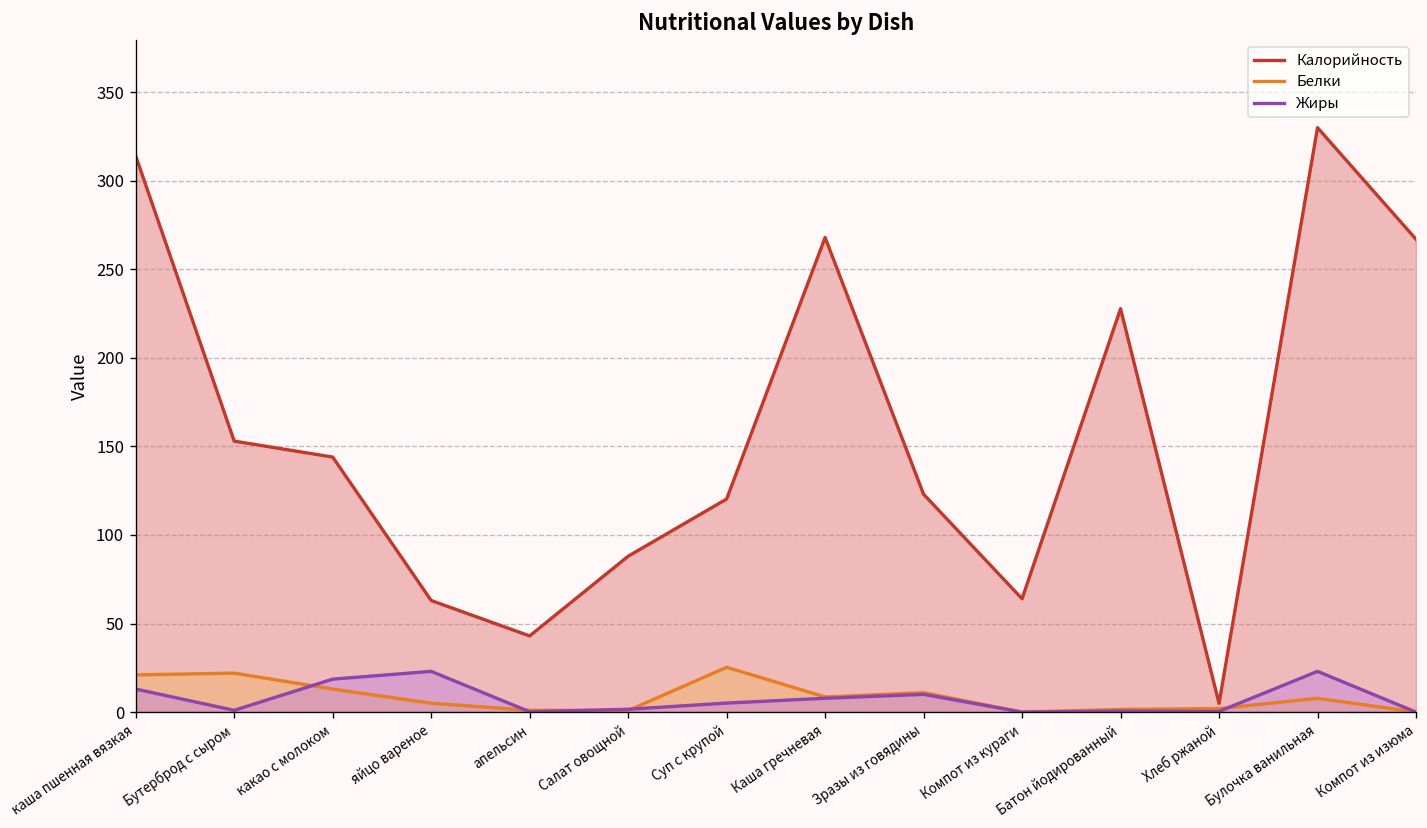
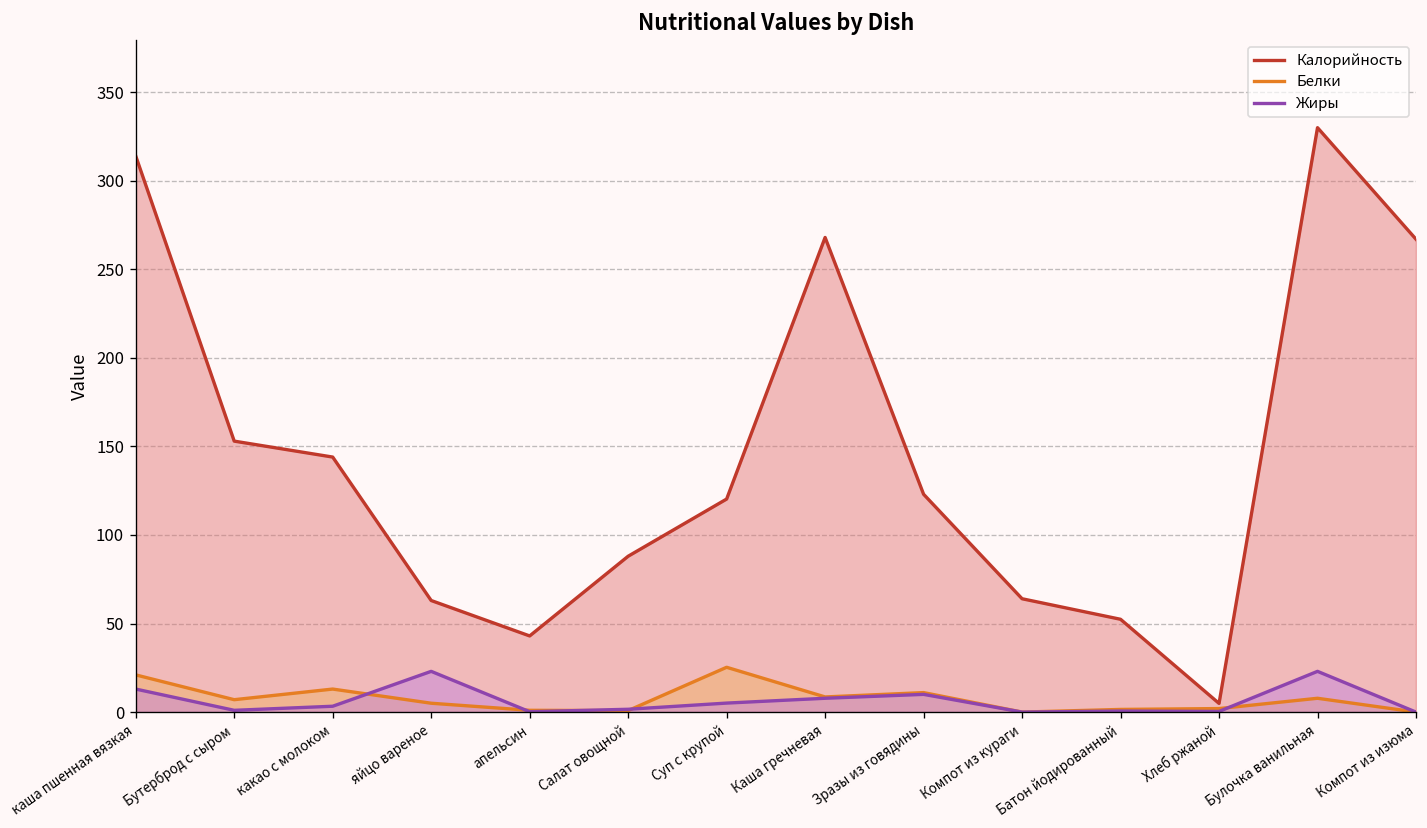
Белки, Бутерброд с сыром: 22 -> 7
Жиры, какао с молоком: 19 -> 3
Калорийность, Батон йодированный: 228 -> 52
